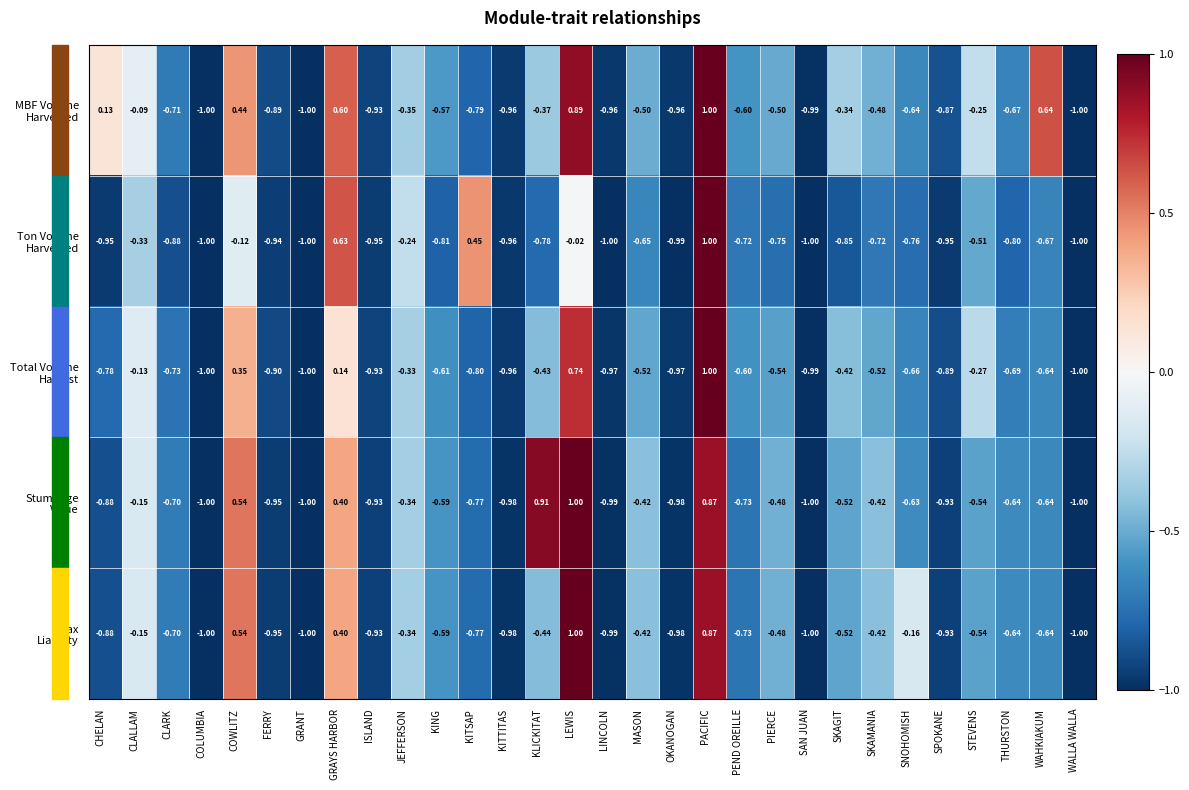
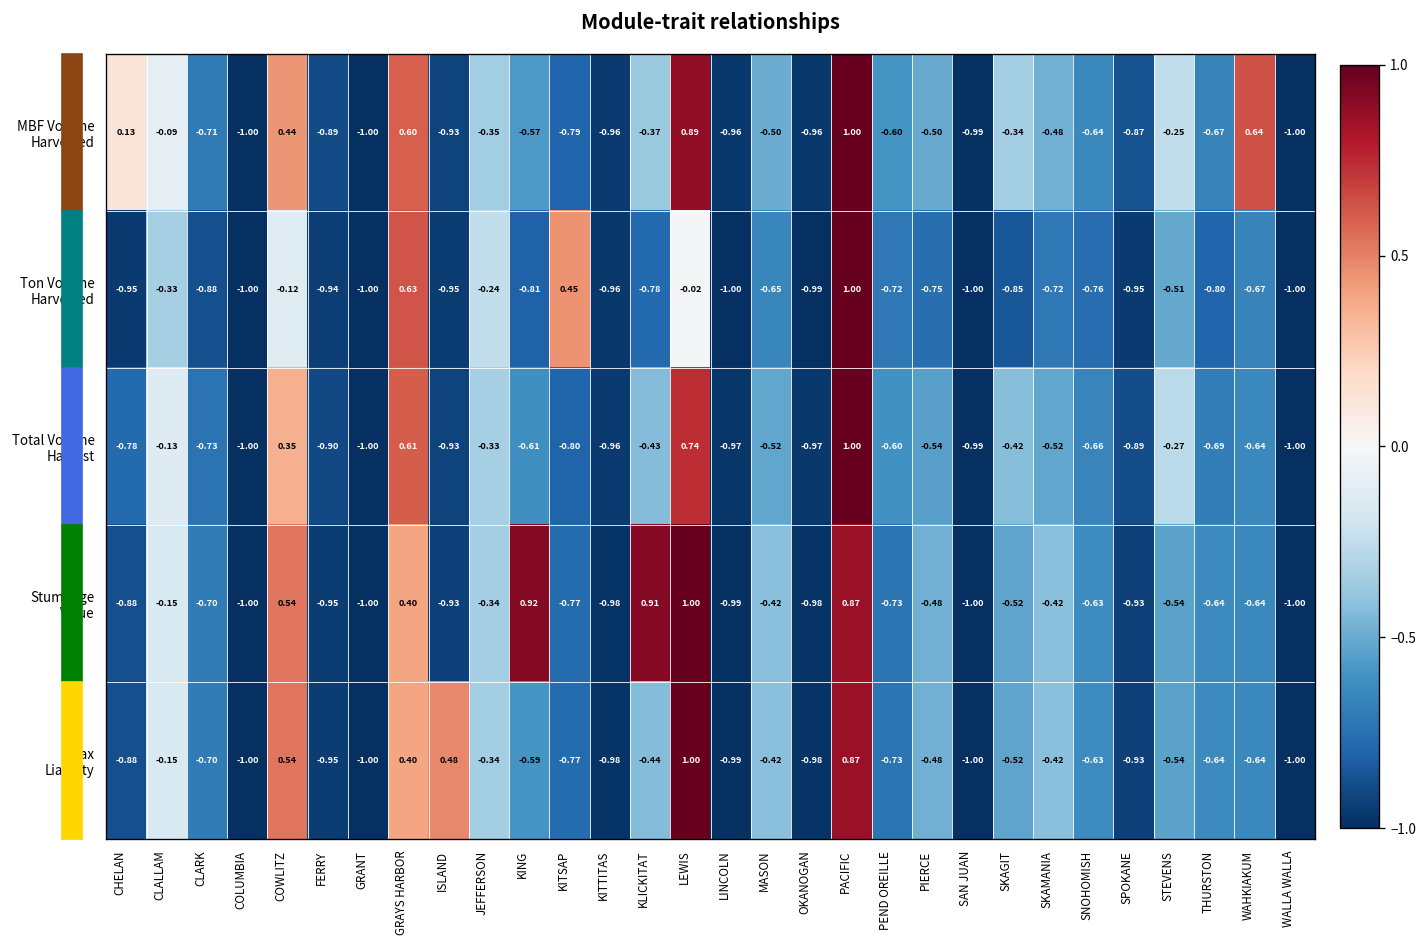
Total Volume Harvest, GRAYS HARBOR: 0.14 -> 0.61
Stumpage Value, KING: -0.59 -> 0.92
Tax Liability, ISLAND: -0.93 -> 0.48
Tax Liability, SNOHOMISH: -0.16 -> -0.63
